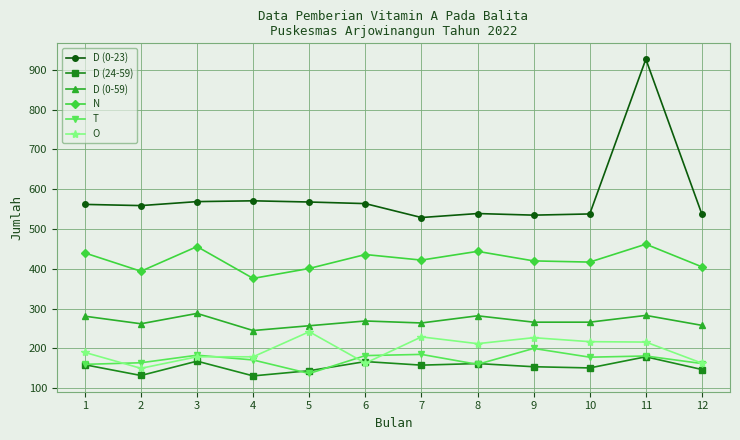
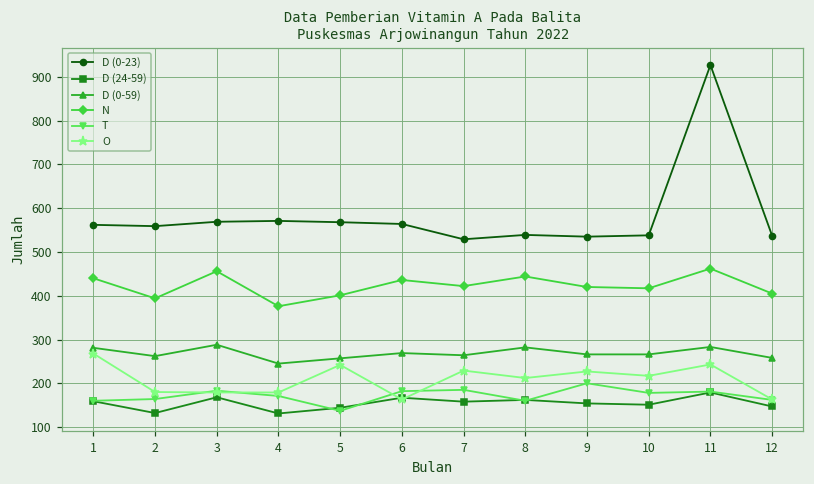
O, 1: 190 -> 270
O, 2: 150 -> 180
O, 11: 220 -> 240
